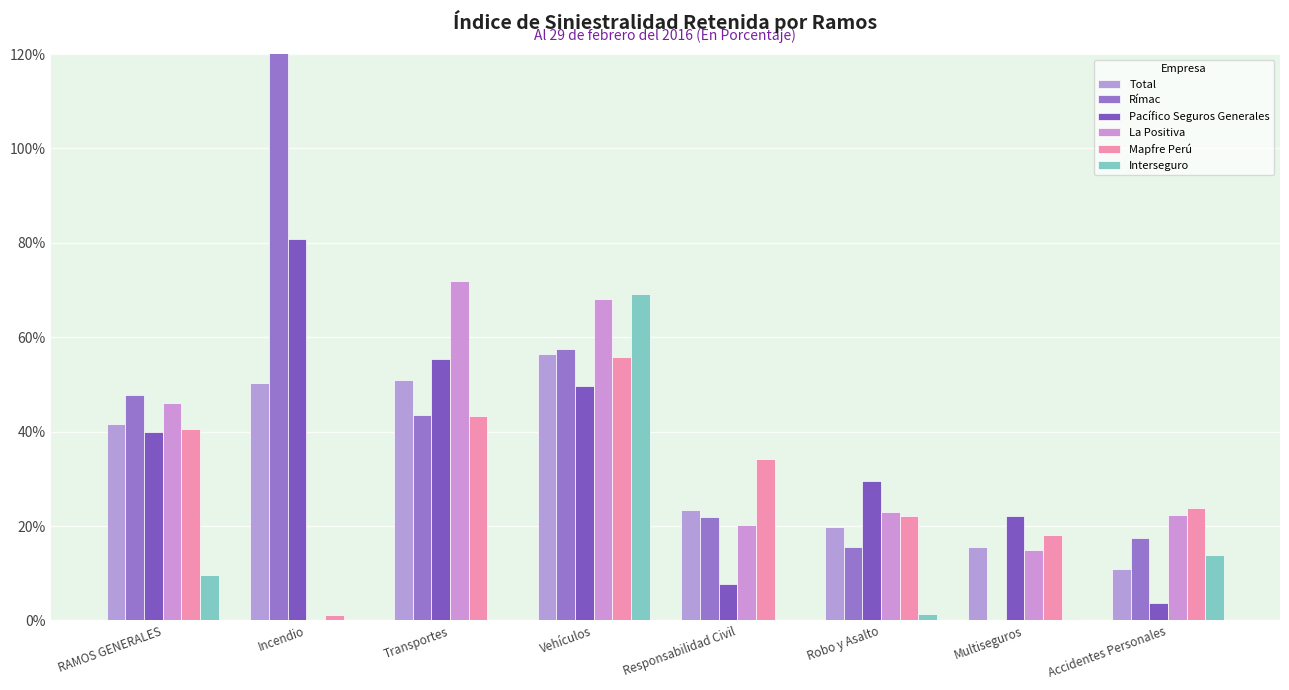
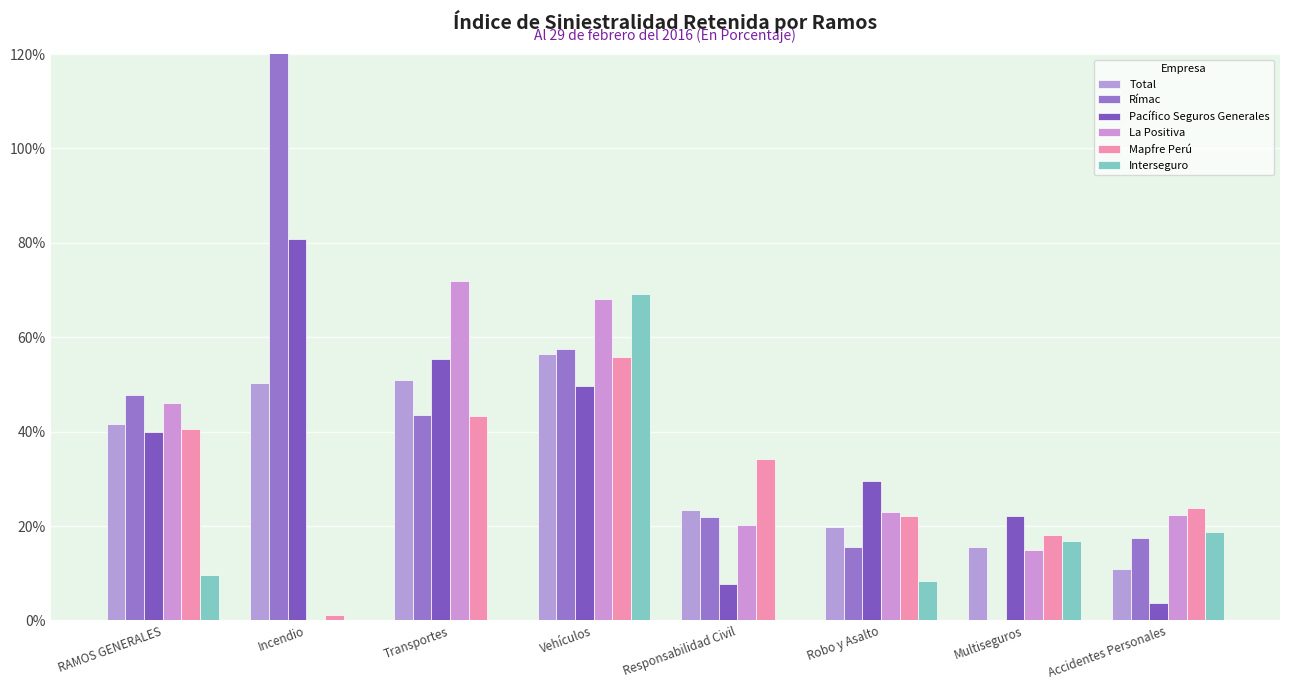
Interseguro, Robo y Asalto: 1% -> 8%
Interseguro, Multiseguros: 0% -> 17%
Interseguro, Accidentes Personales: 14% -> 19%
